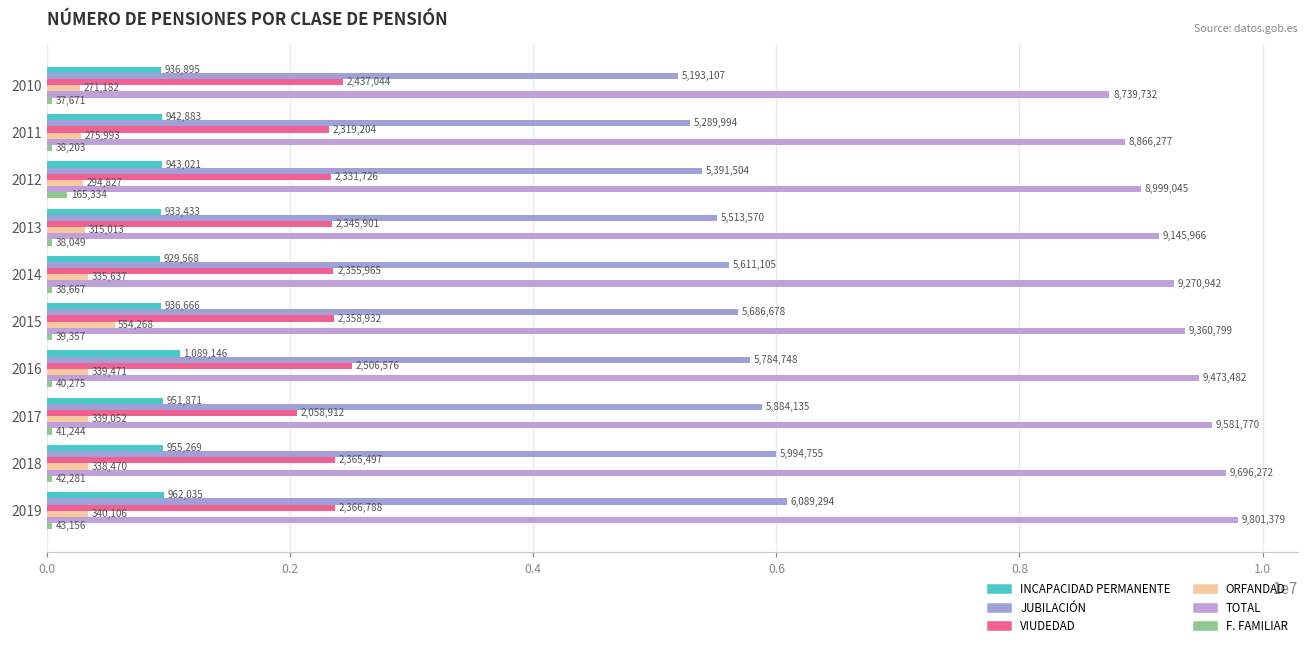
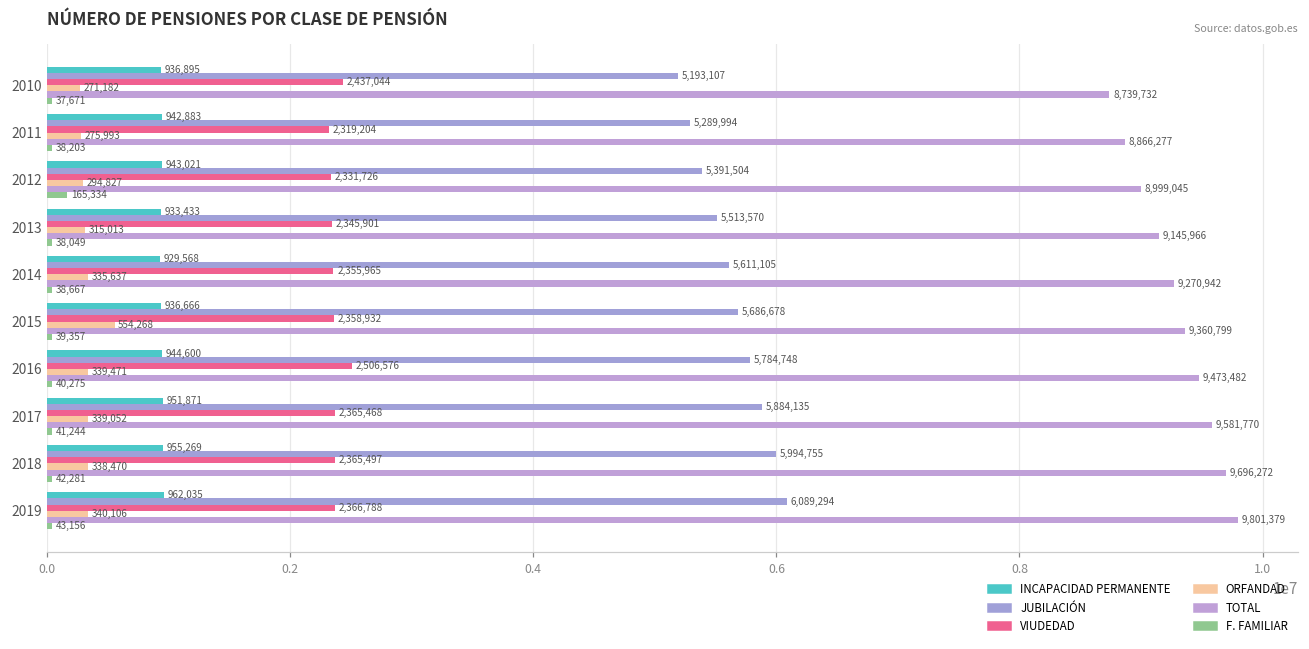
INCAPACIDAD PERMANENTE, 2016: 1,089,146 -> 944,600
VIUDEDAD, 2017: 2,058,912 -> 2,365,468
